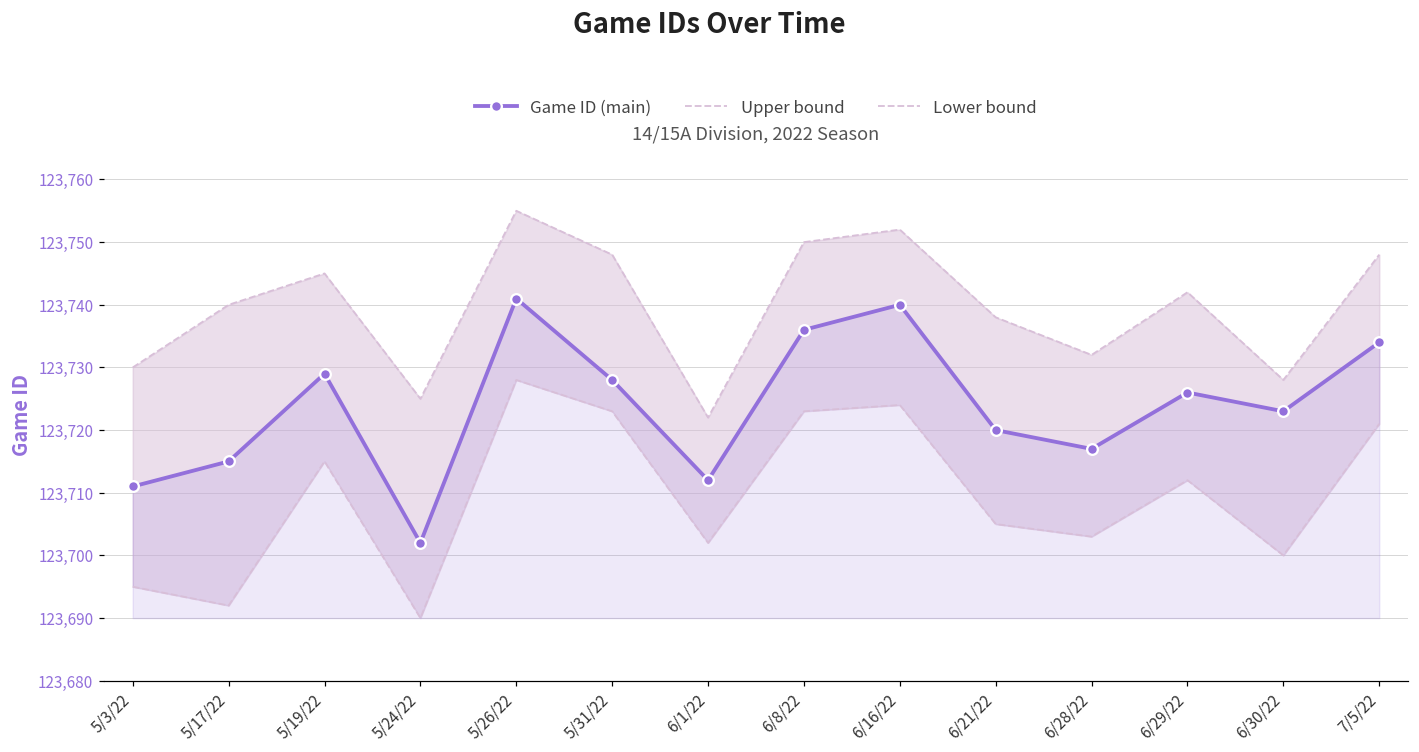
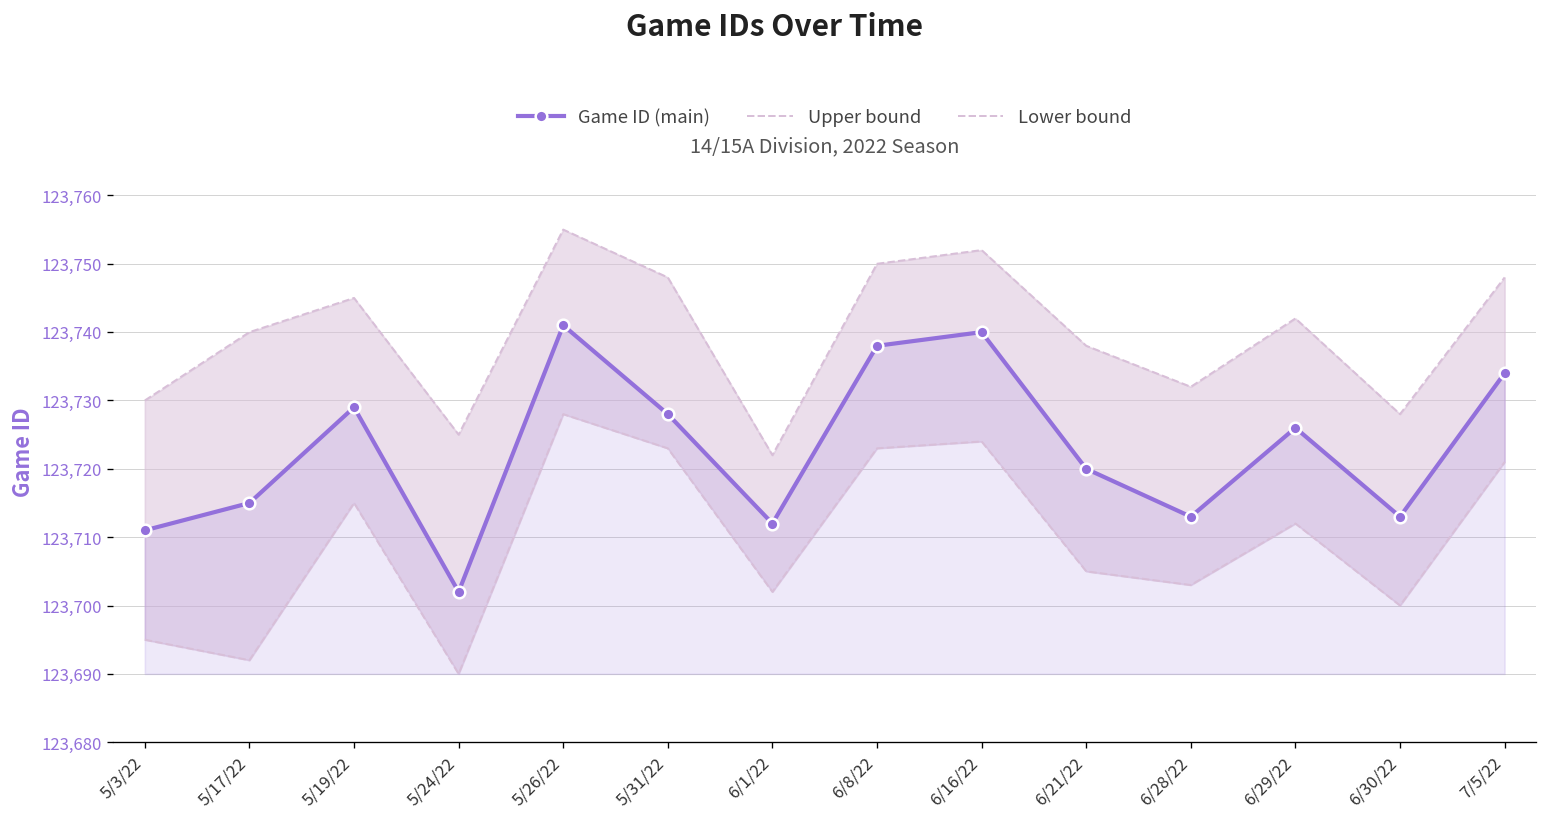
Game ID (main), 6/8/22: 123,736 -> 123,738
Game ID (main), 6/28/22: 123,717 -> 123,713
Game ID (main), 6/30/22: 123,723 -> 123,713
